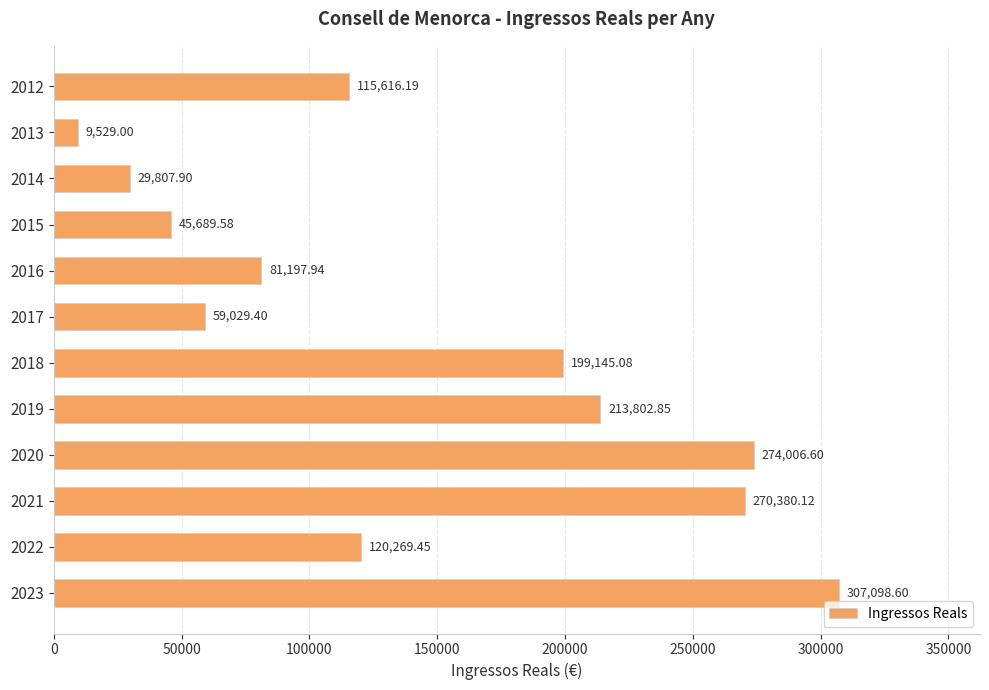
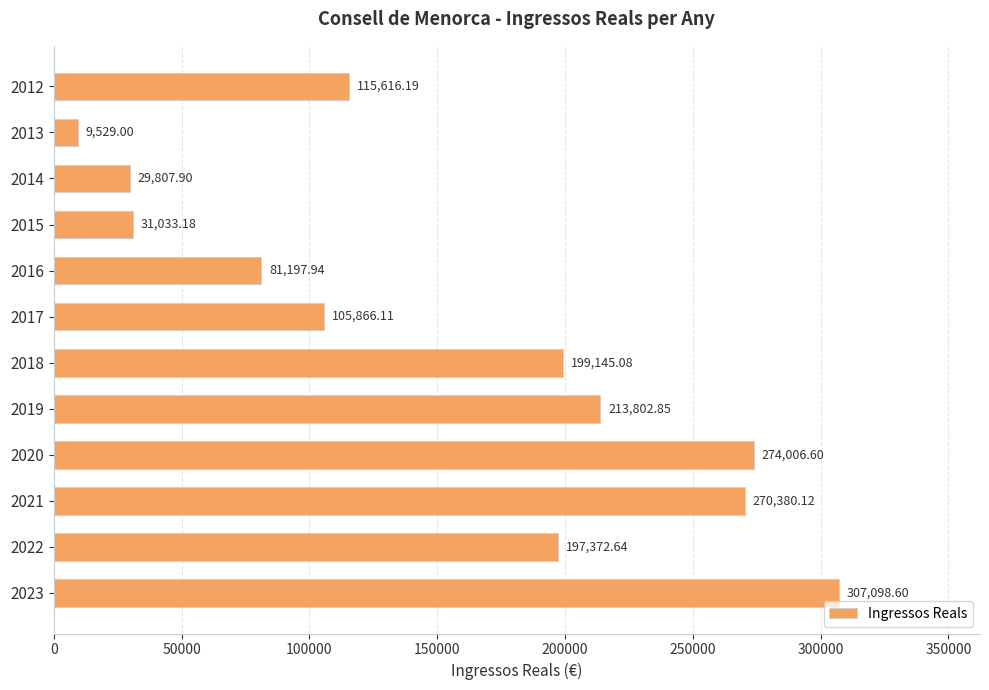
2015: 45,689.58 -> 31,033.18
2017: 59,029.40 -> 105,866.11
2022: 120,269.45 -> 197,372.64
